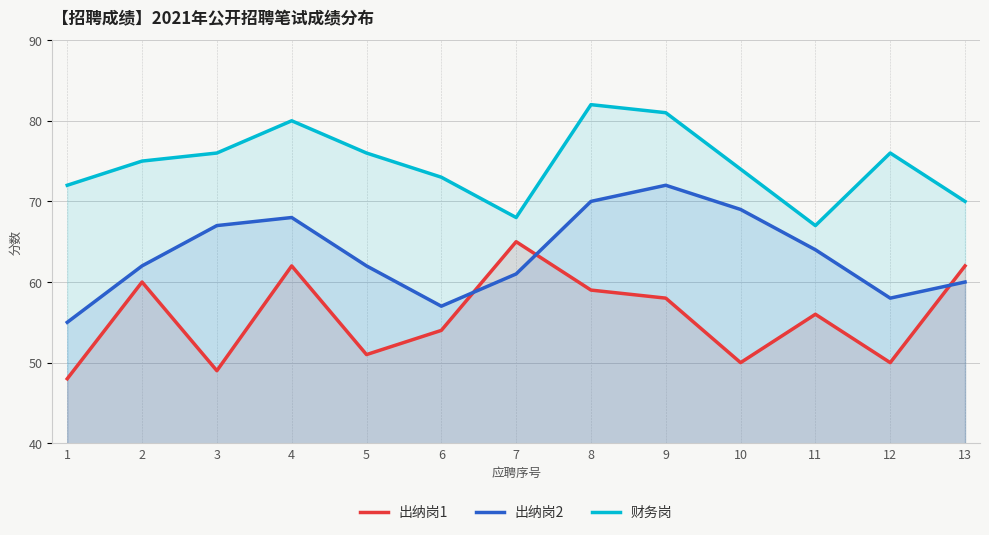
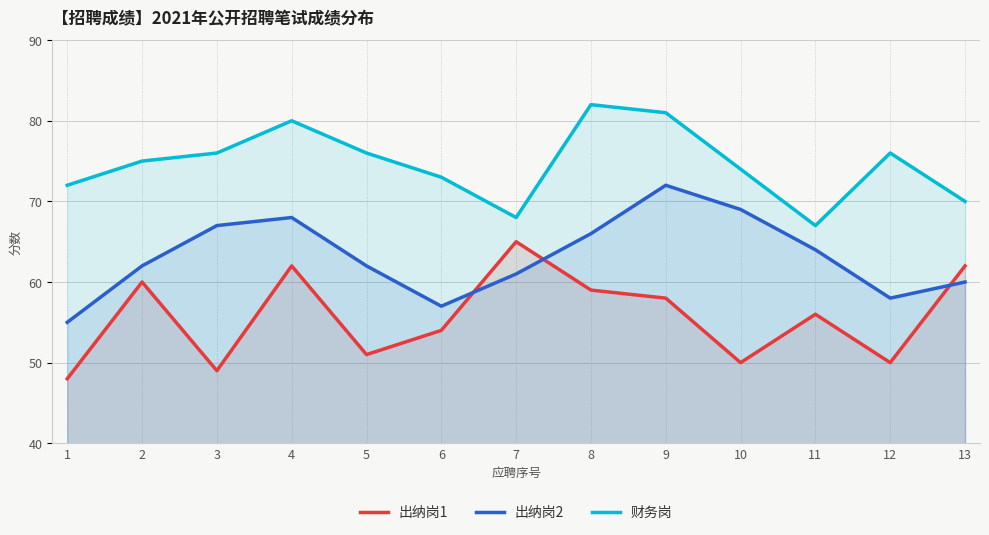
出纳岗2, 8: 70 -> 66
